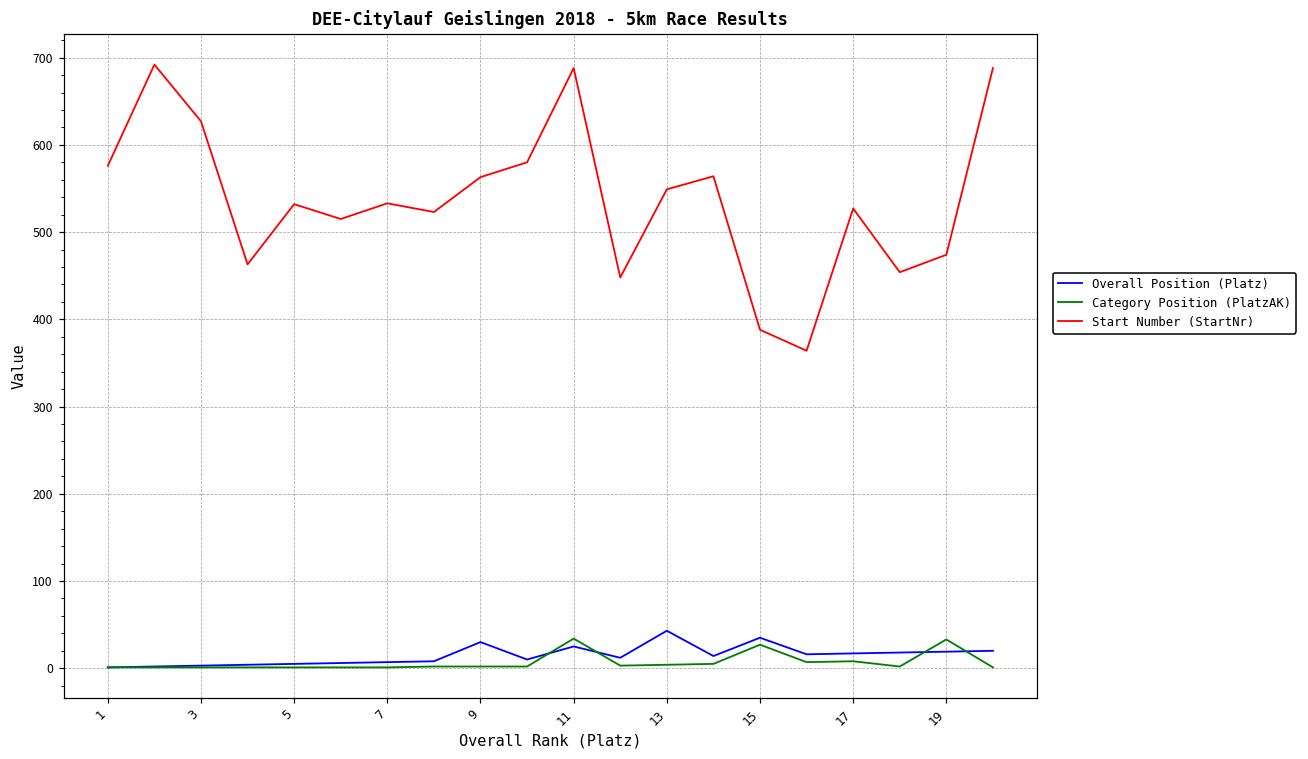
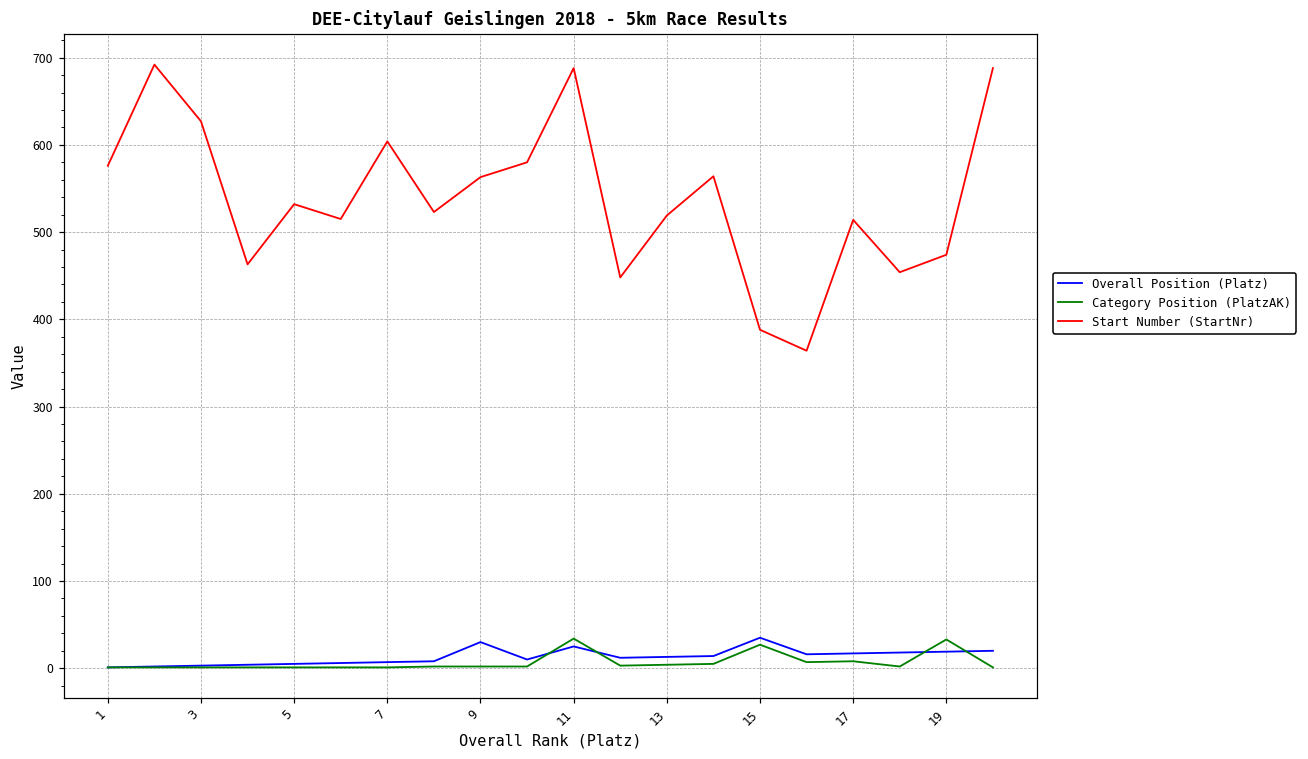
Start Number (StartNr), 7: 530 -> 600
Overall Position (Platz), 13: 40 -> 10
Start Number (StartNr), 13: 550 -> 520
Start Number (StartNr), 17: 530 -> 510
